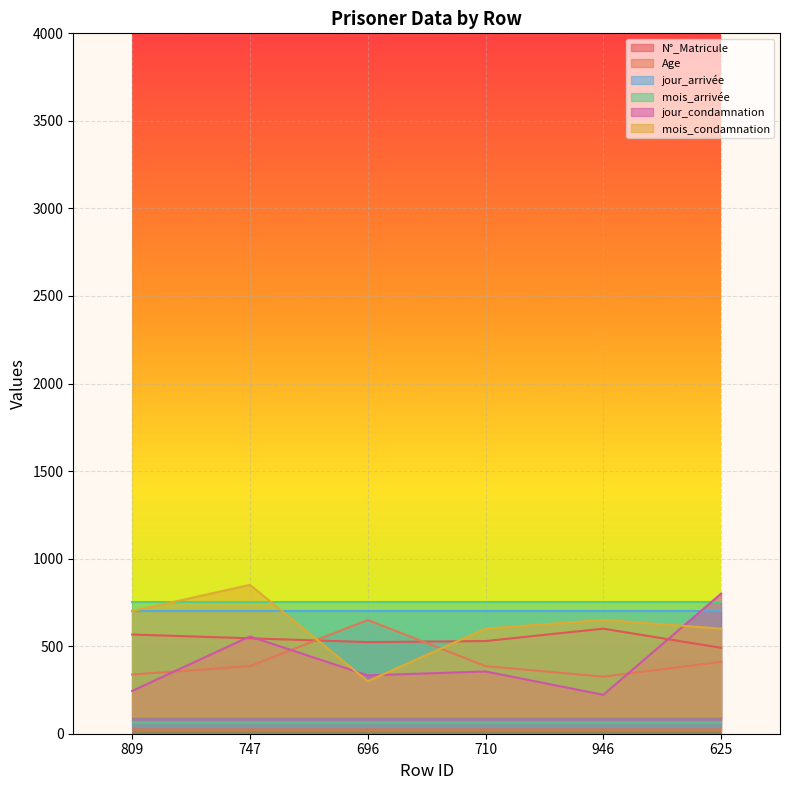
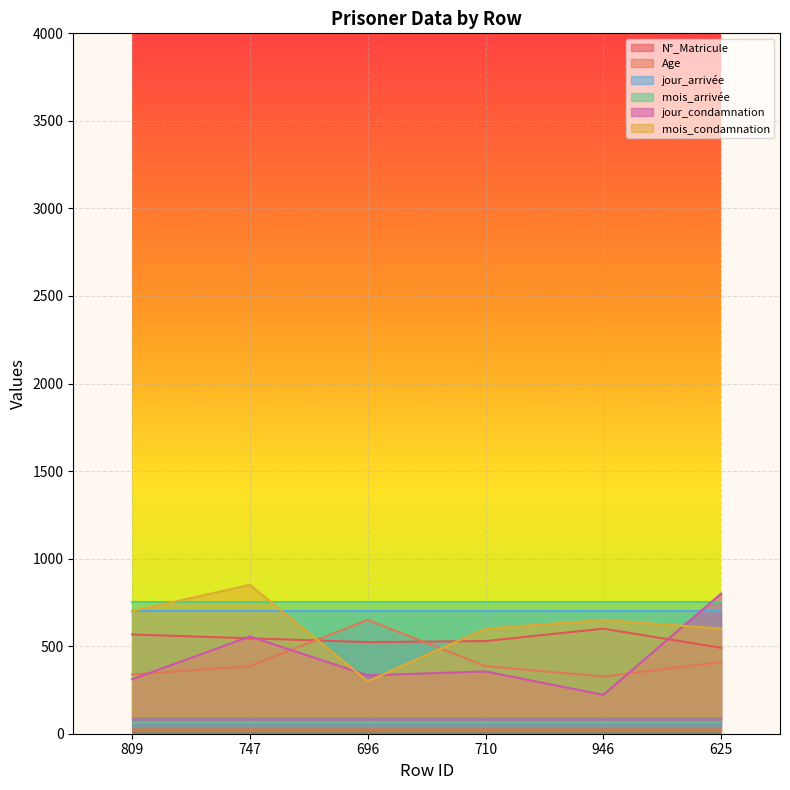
jour_condamnation, 809: 240 -> 310
